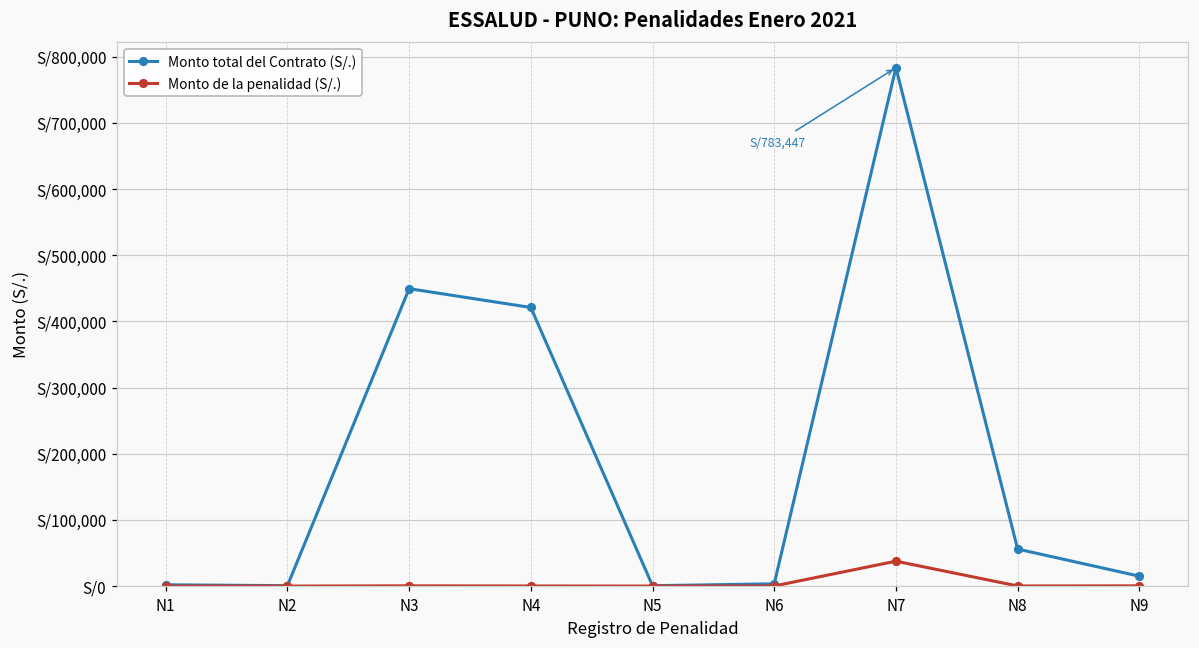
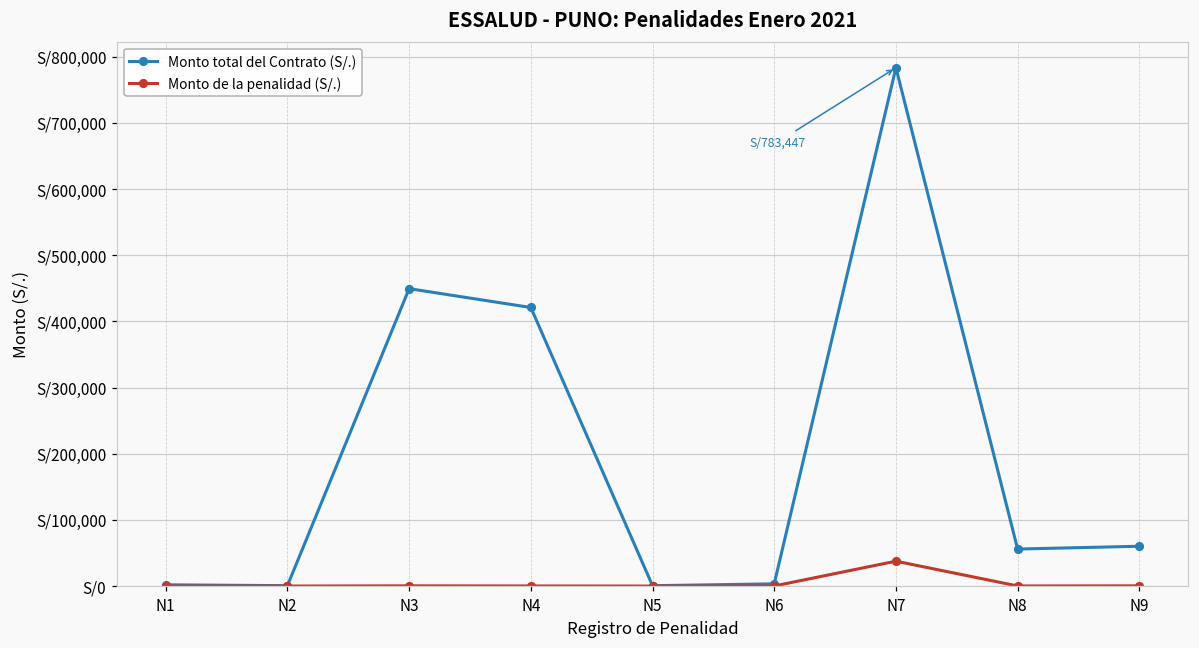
Monto total del Contrato (S/.), N9: S/20,000 -> S/60,000
